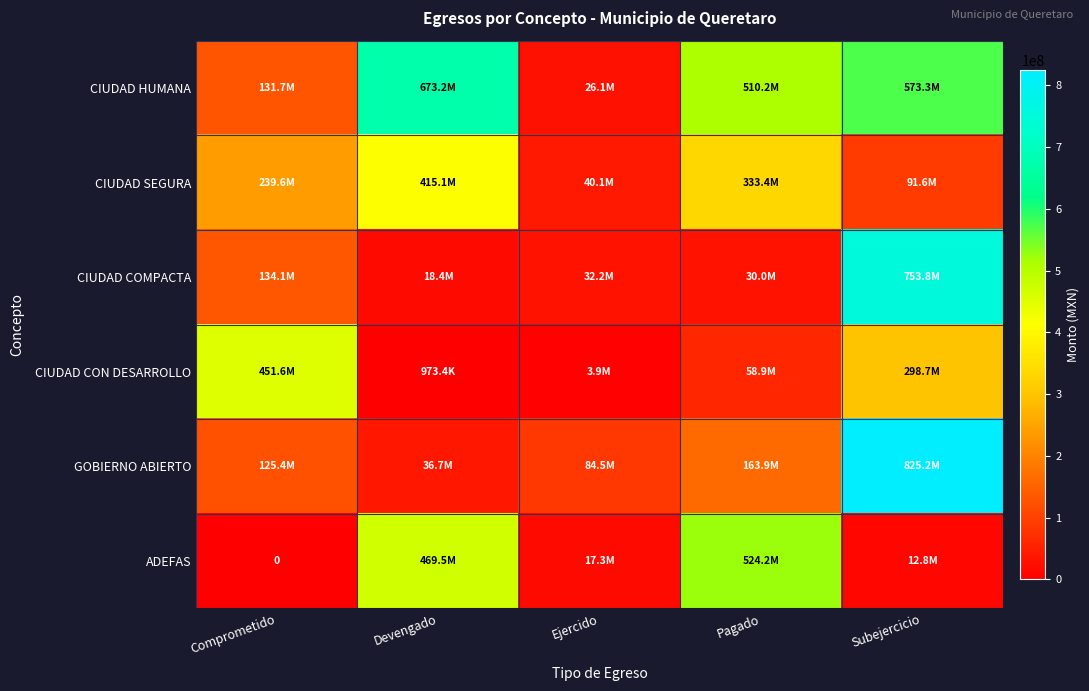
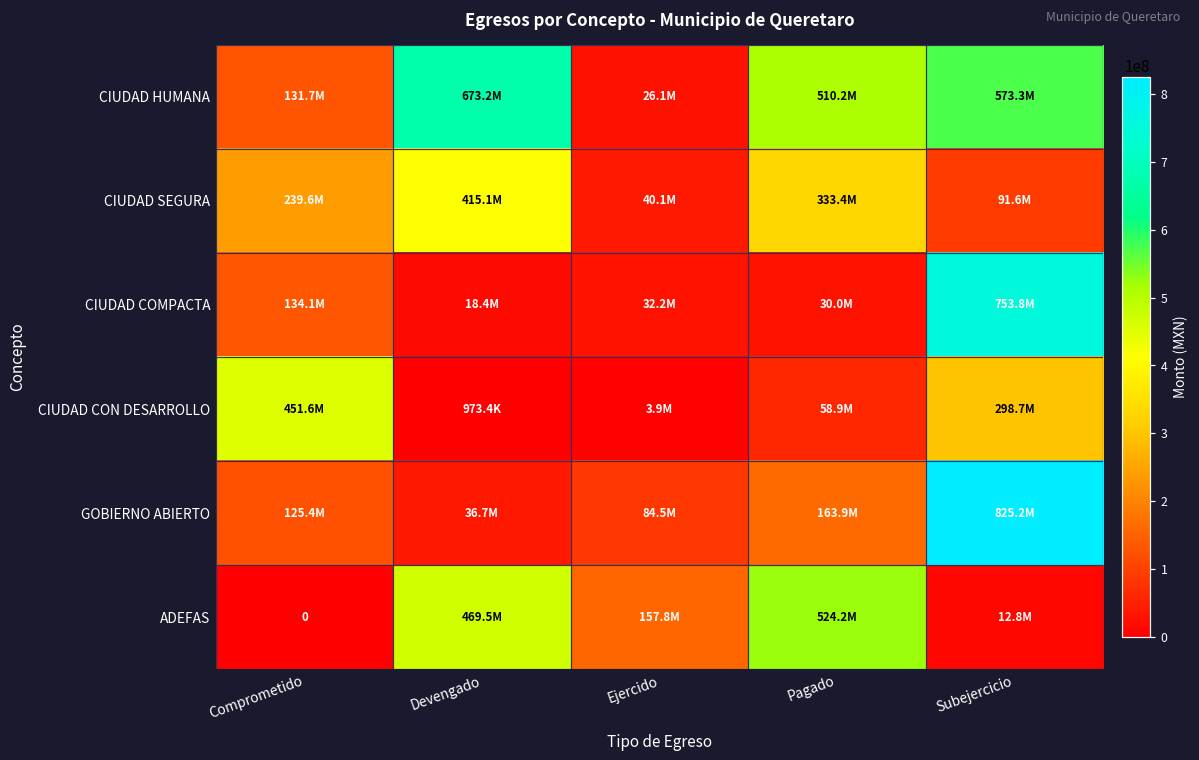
ADEFAS, Ejercido: 17.3M -> 157.8M
